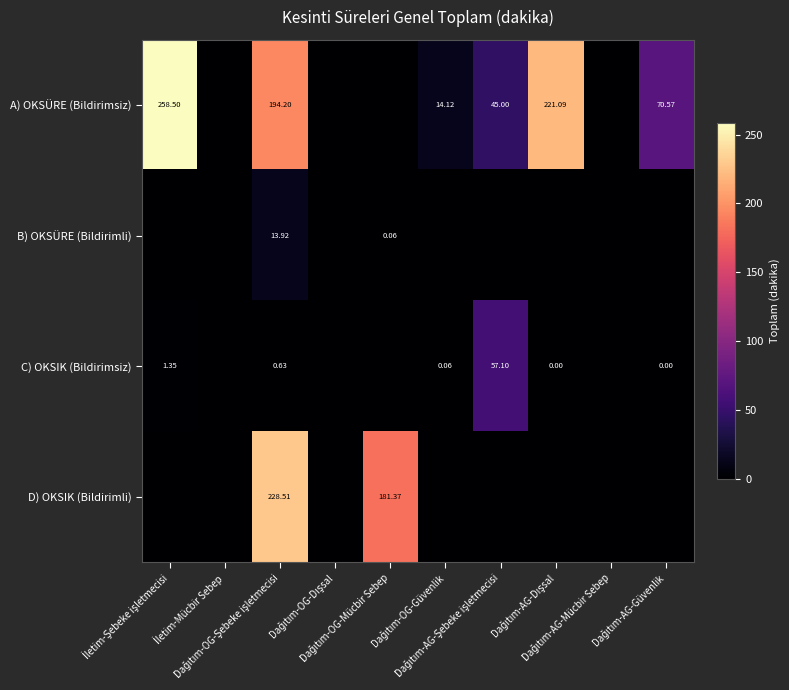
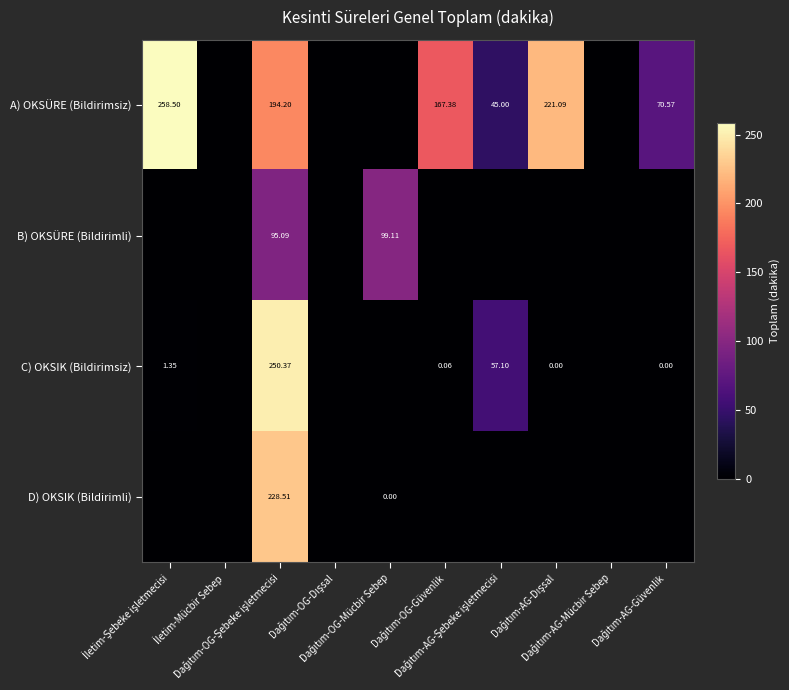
A) OKSÜRE (Bildirimsiz), Dağıtım-OG-Güvenlik: 14.12 -> 167.38
B) OKSÜRE (Bildirimli), Dağıtım-OG-Şebeke işletmecisi: 13.92 -> 95.09
B) OKSÜRE (Bildirimli), Dağıtım-OG-Mücbir Sebep: 0.06 -> 99.11
C) OKSIK (Bildirimsiz), Dağıtım-OG-Şebeke işletmecisi: 0.63 -> 250.37
D) OKSIK (Bildirimli), Dağıtım-OG-Mücbir Sebep: 181.37 -> 0.00
